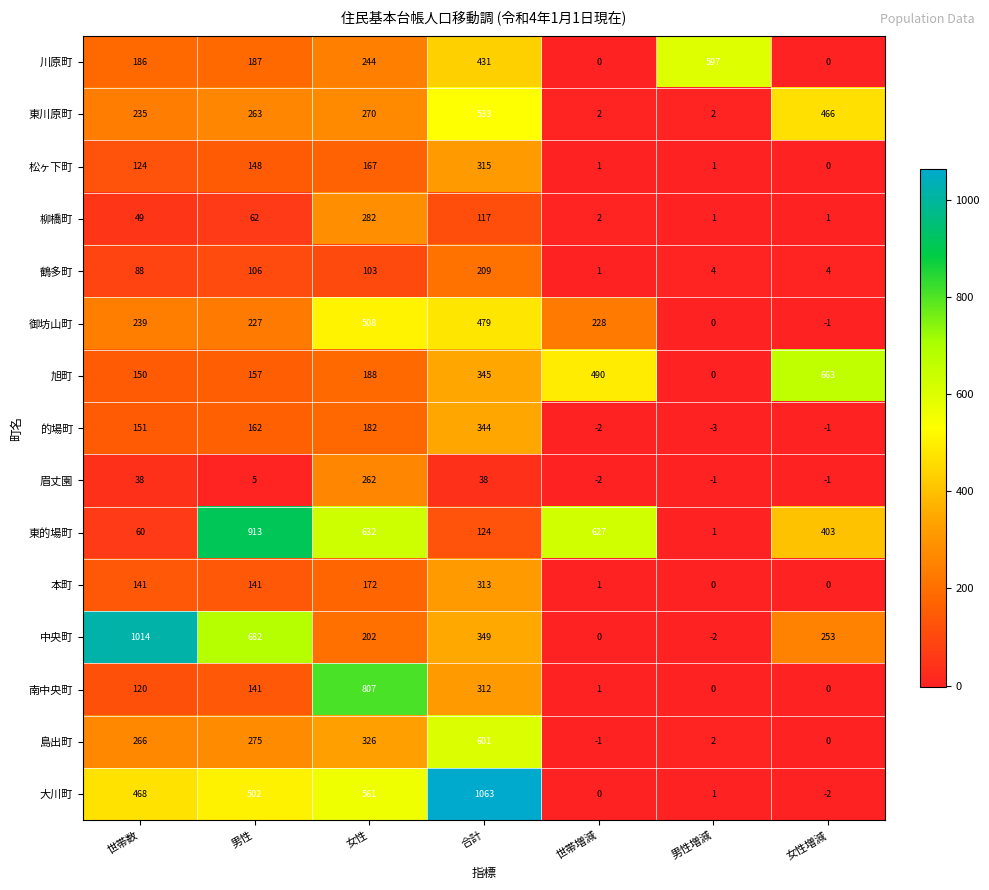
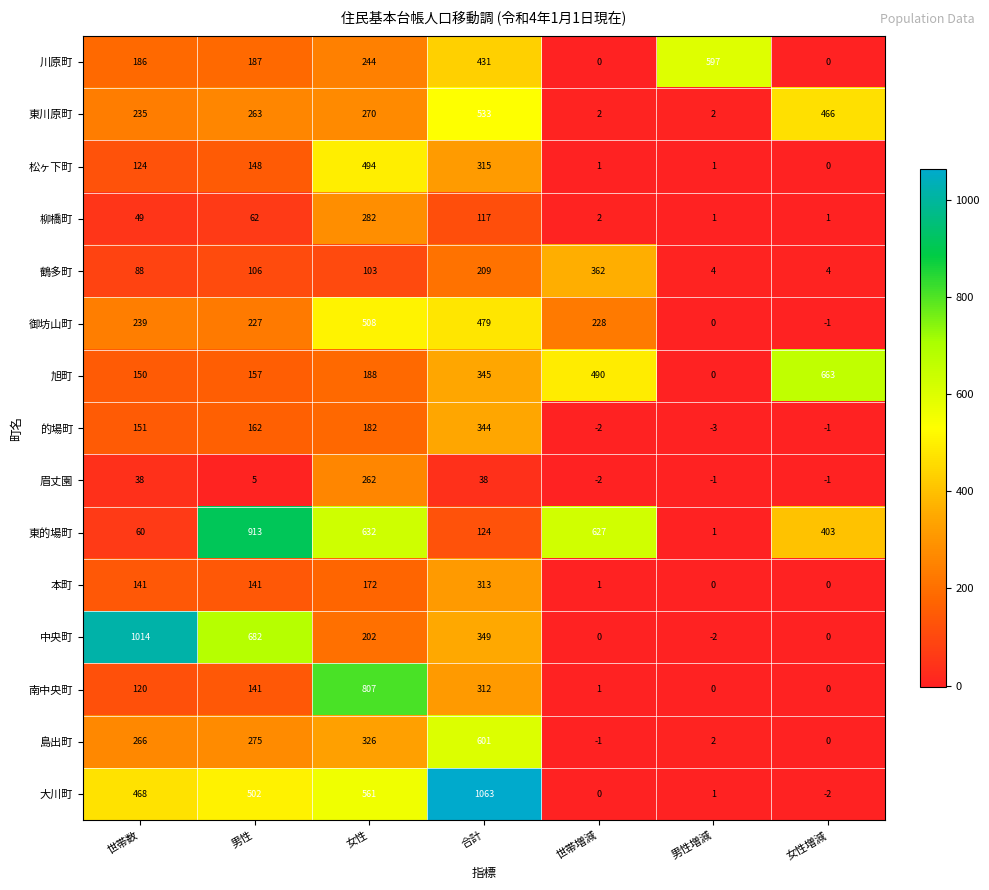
松ヶ下町, 女性: 167 -> 494
鶴多町, 世帯増減: 1 -> 362
中央町, 女性増減: 253 -> 0
